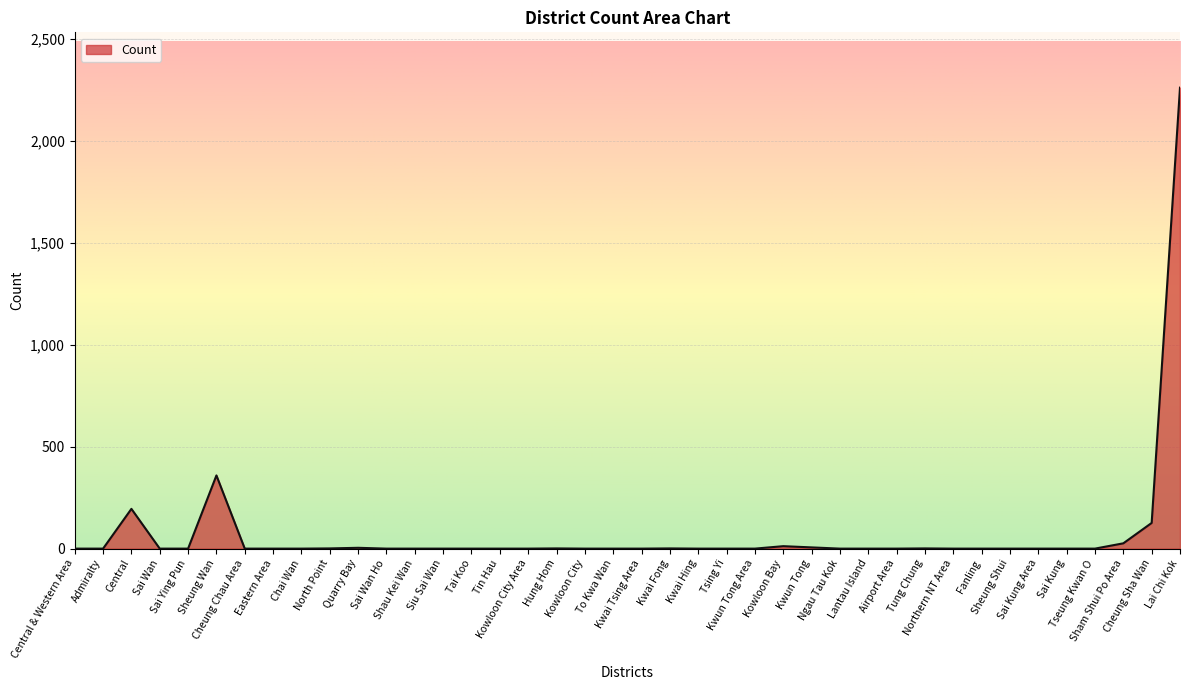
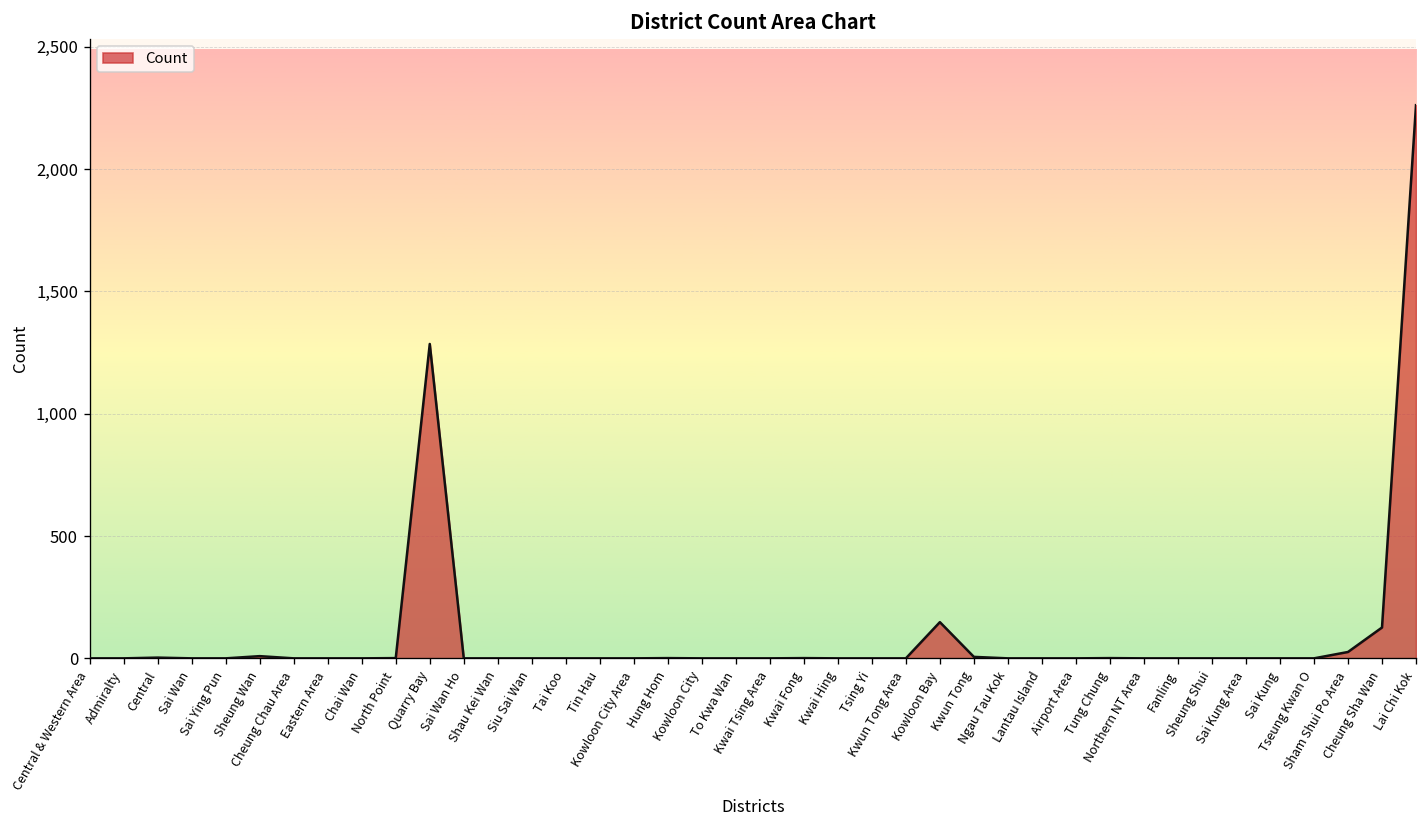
Central: 200 -> 0
Sheung Wan: 360 -> 10
Quarry Bay: 0 -> 1,290
Kowloon Bay: 10 -> 150
